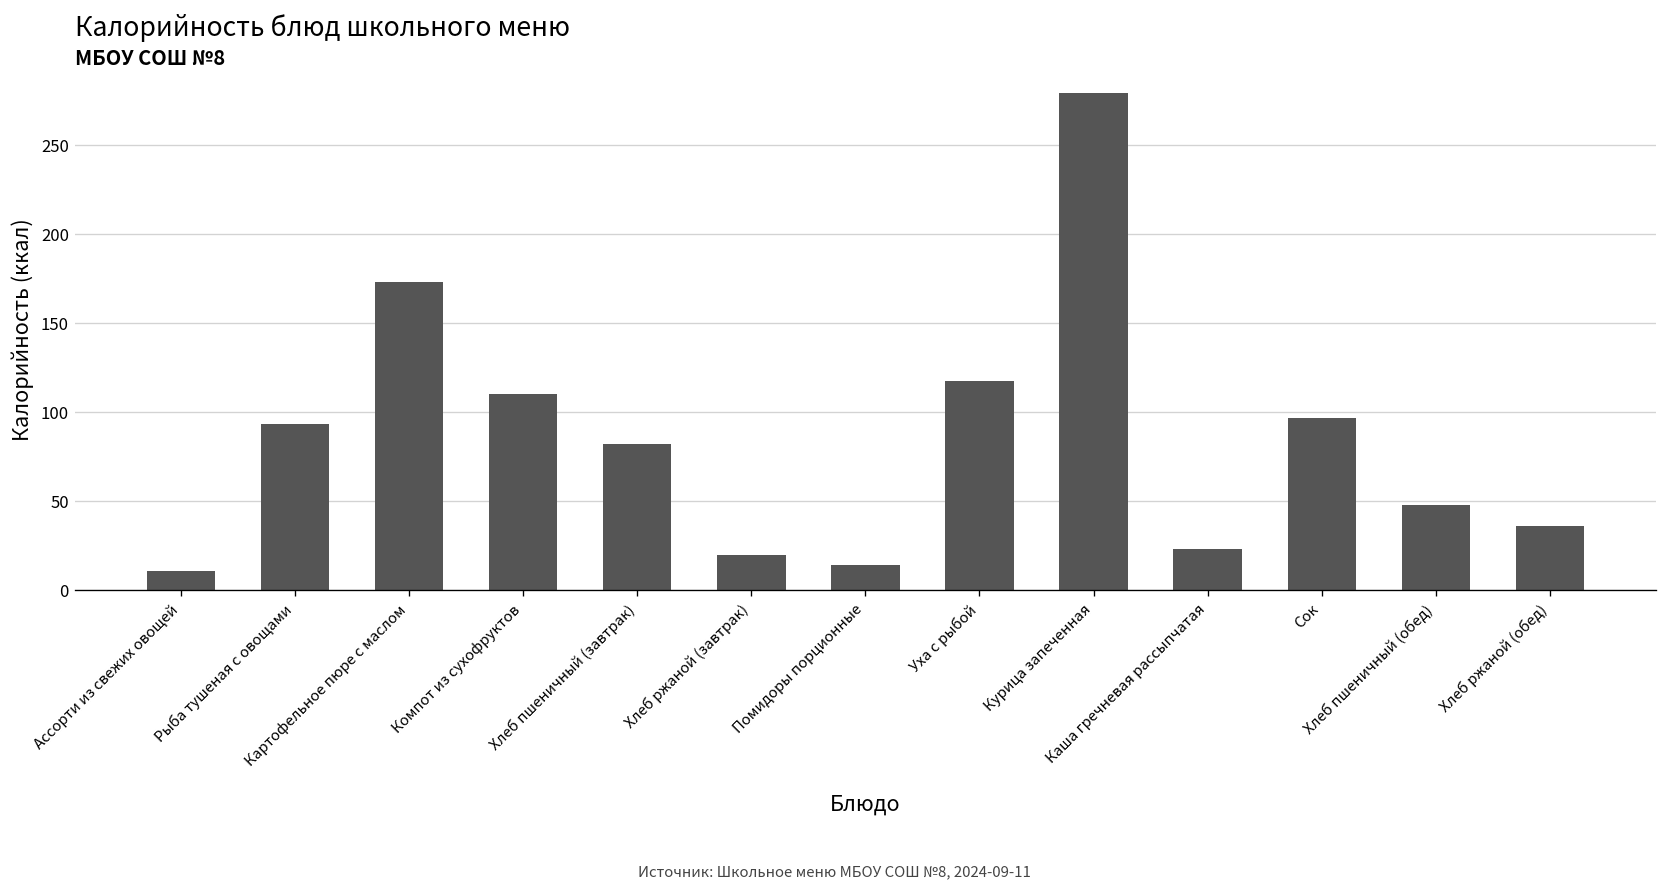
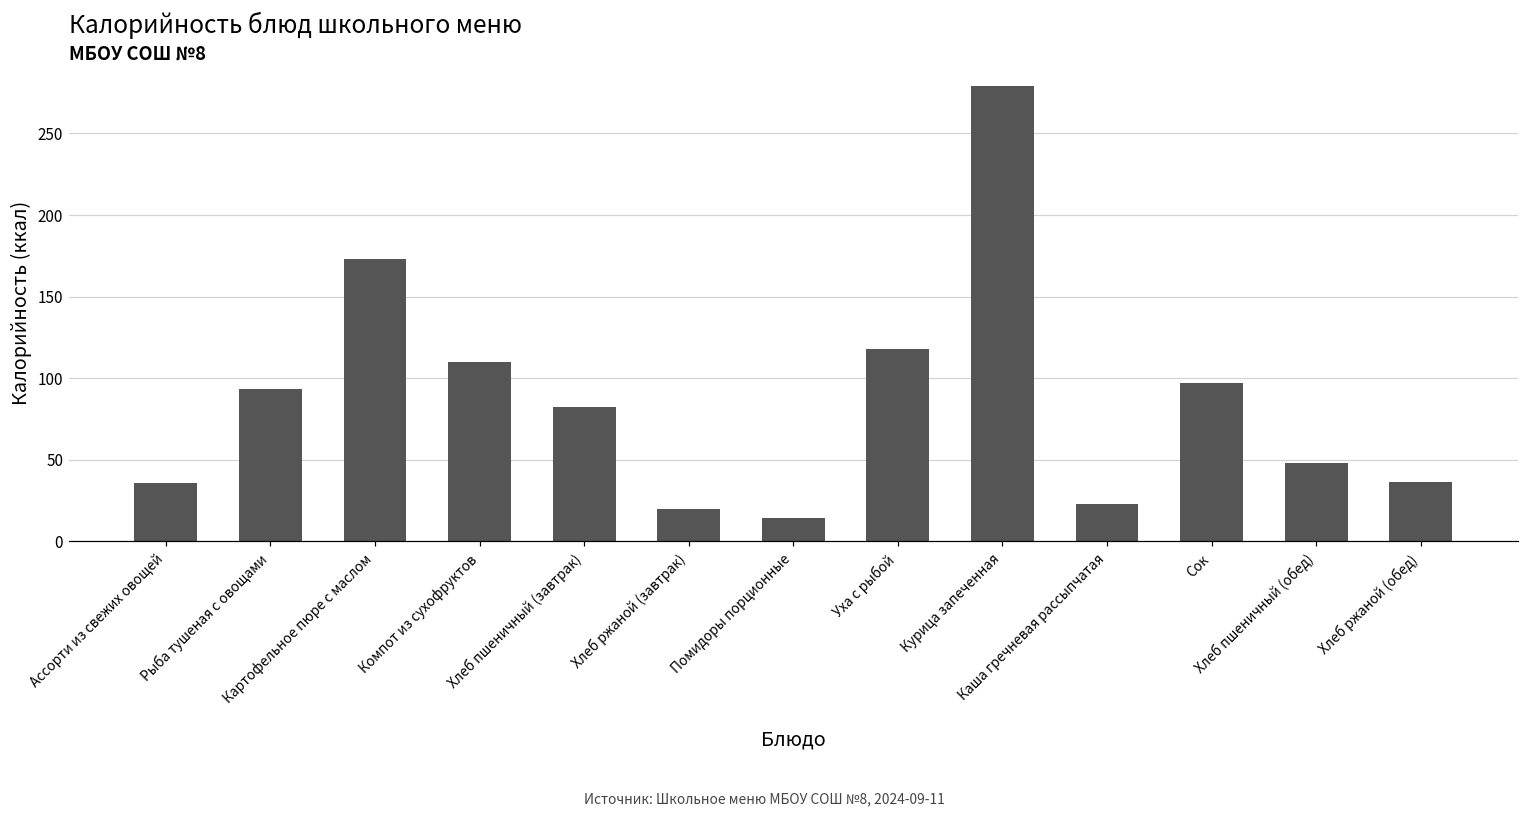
Ассорти из свежих овощей: 11 -> 36
